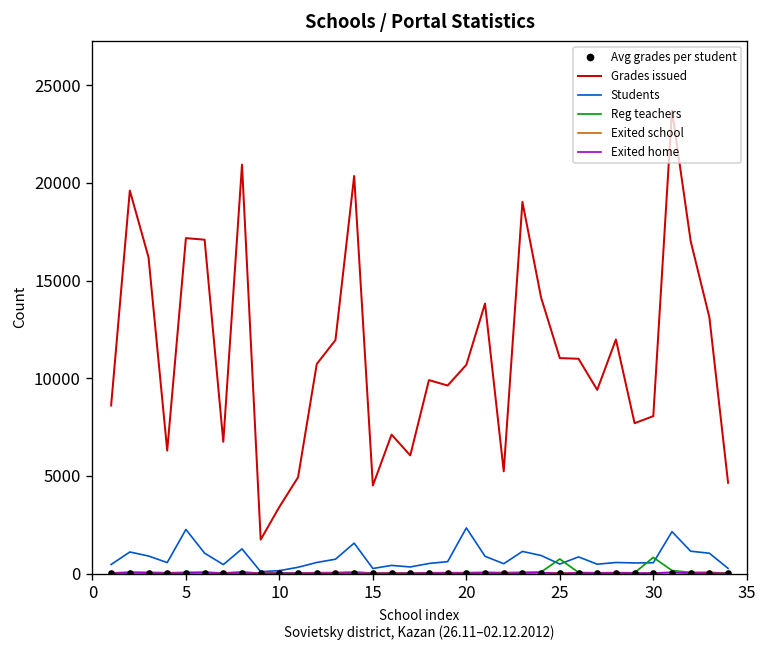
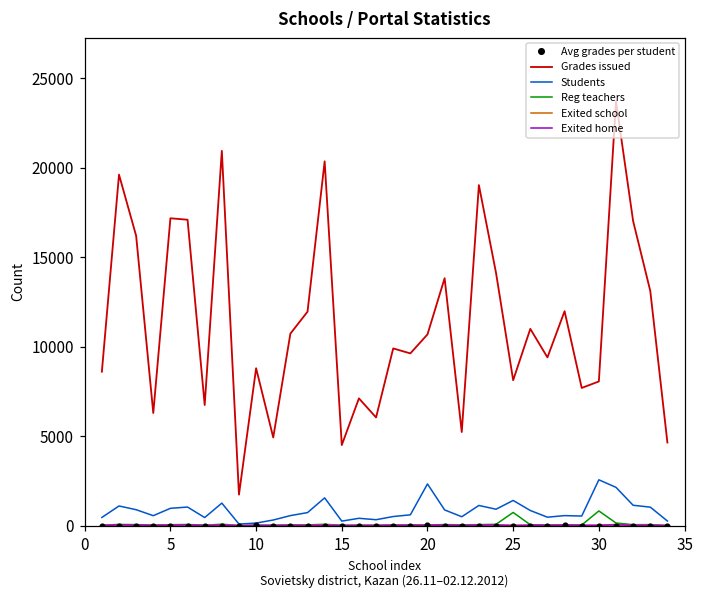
Students, 5: 2300 -> 1000
Grades issued, 10: 3400 -> 8800
Grades issued, 25: 11000 -> 8100
Students, 25: 500 -> 1400
Students, 30: 600 -> 2600
